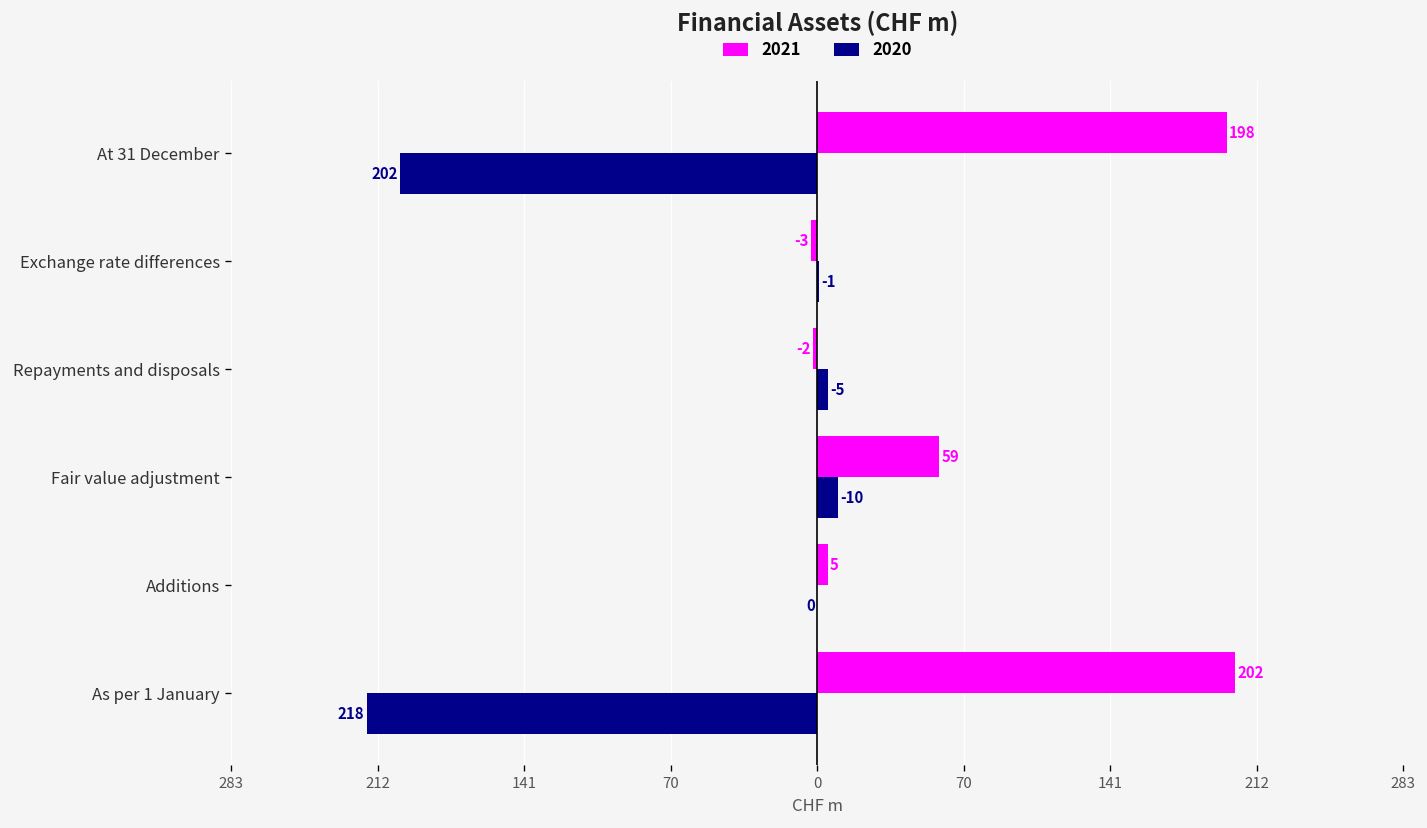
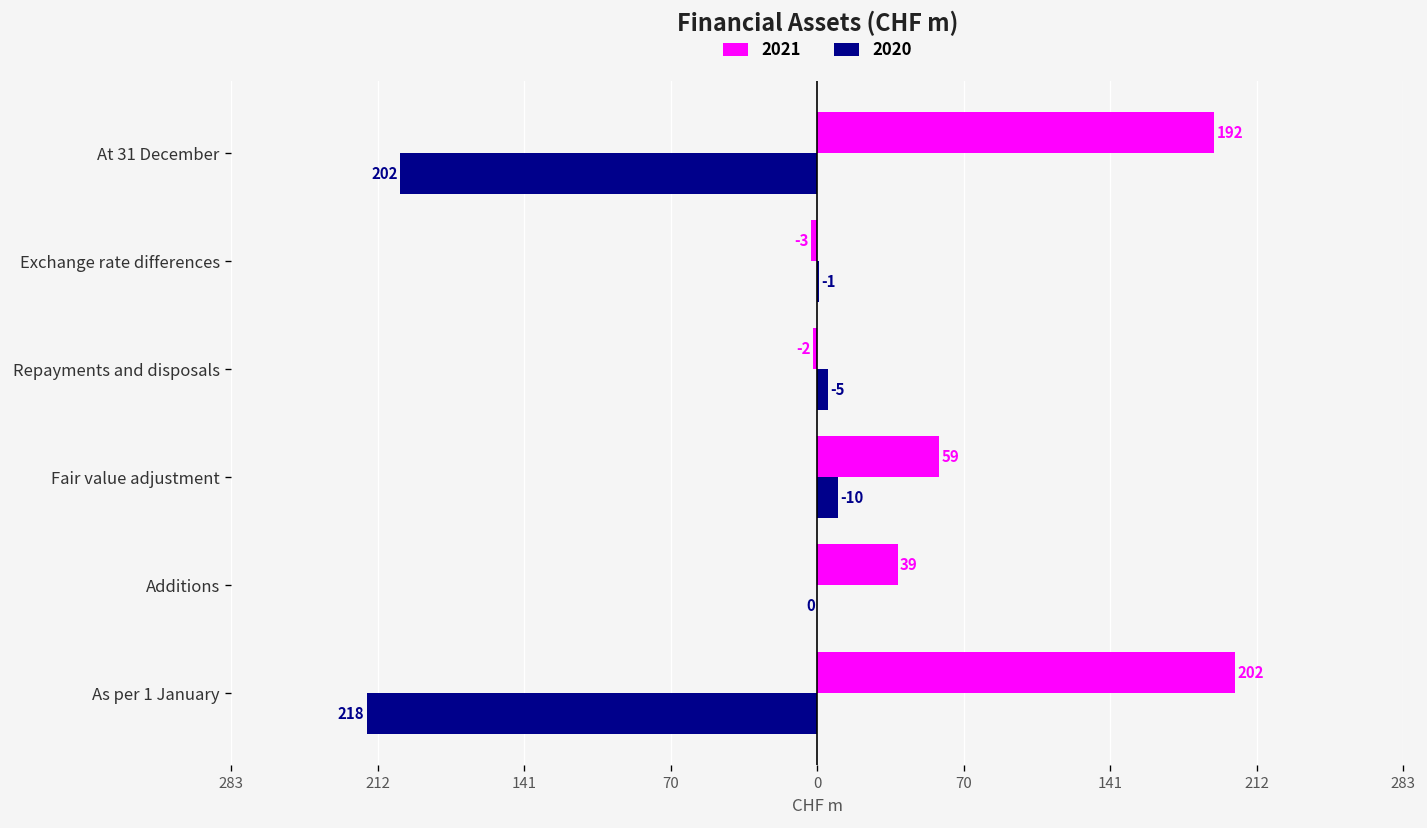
2021, At 31 December: 198 -> 192
2021, Additions: 5 -> 39
